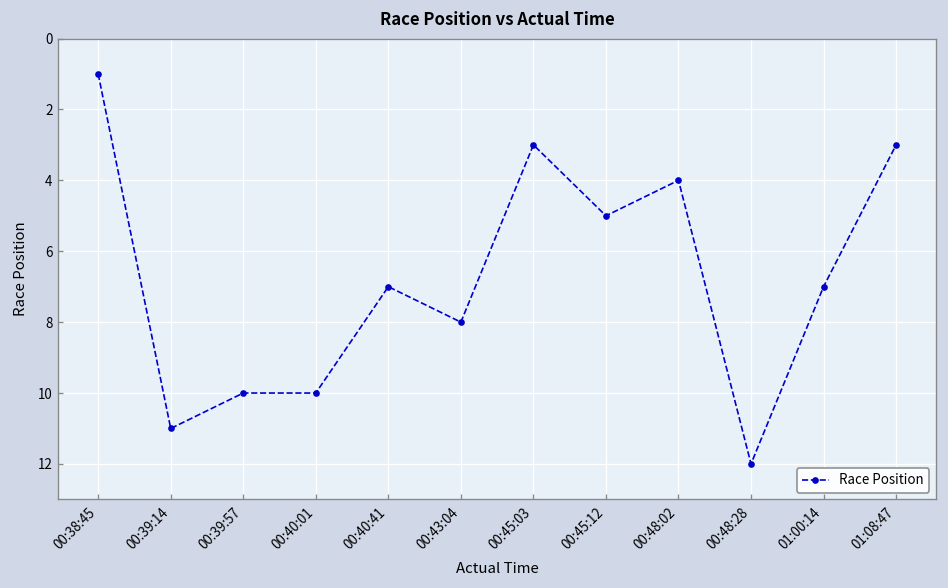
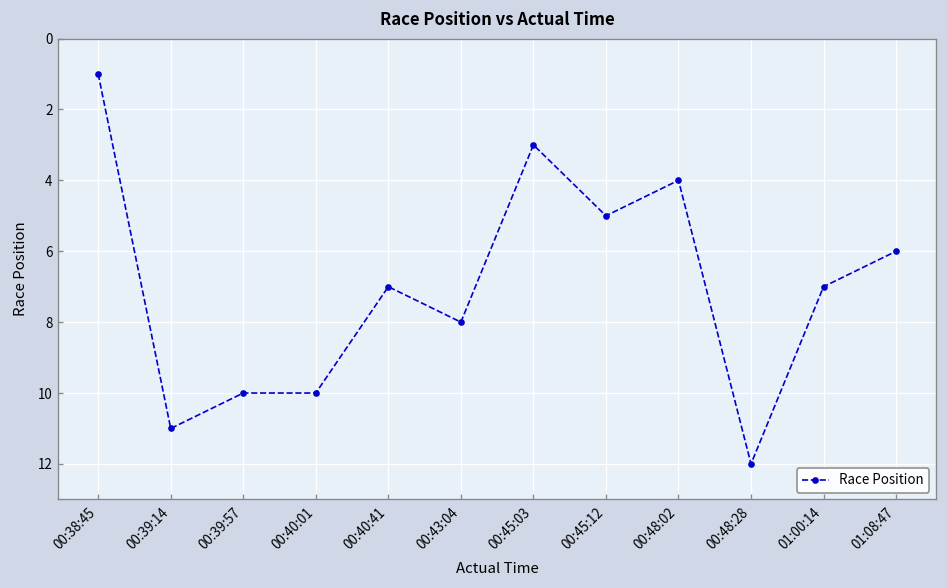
01:08:47: 3 -> 6
